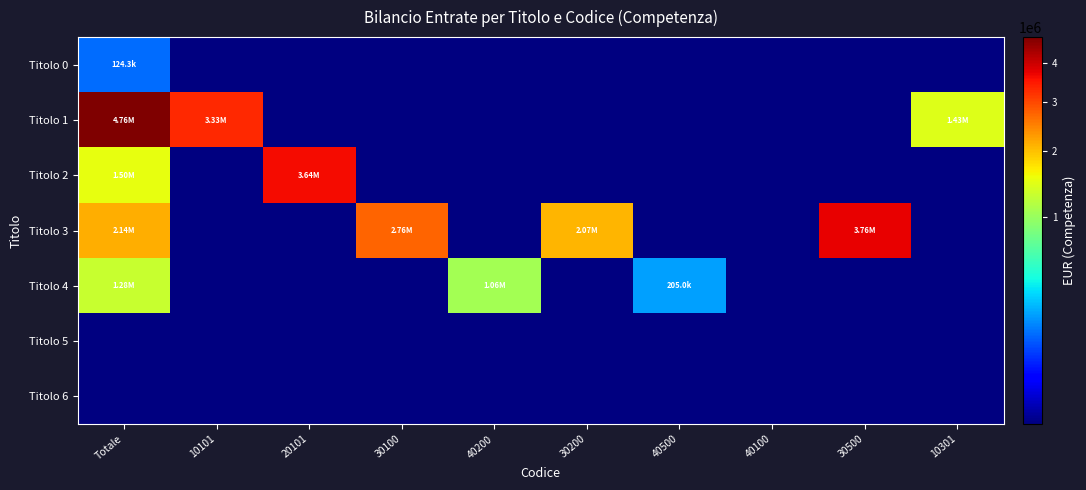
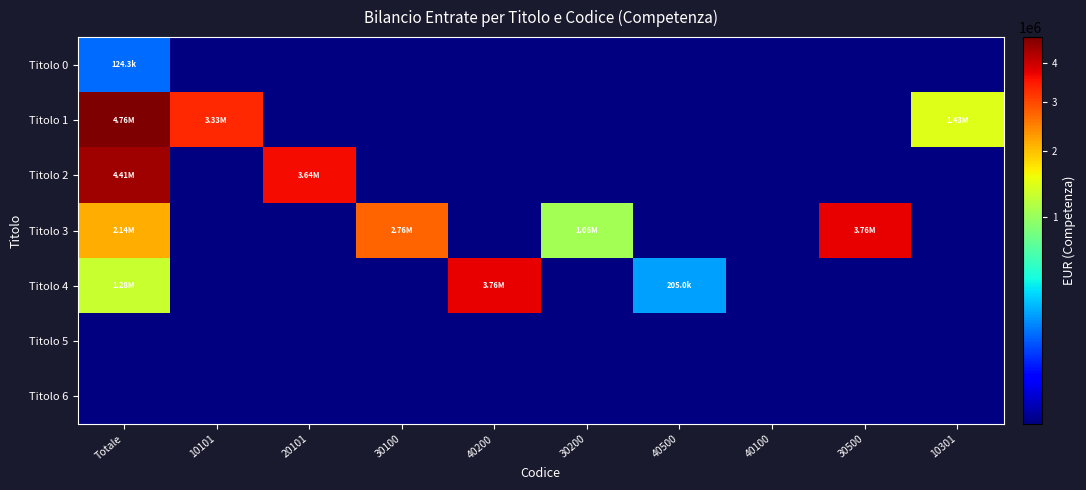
Titolo 2, Totale: 1.50M -> 4.41M
Titolo 3, 30200: 2.07M -> 1.06M
Titolo 4, 40200: 1.06M -> 3.76M
